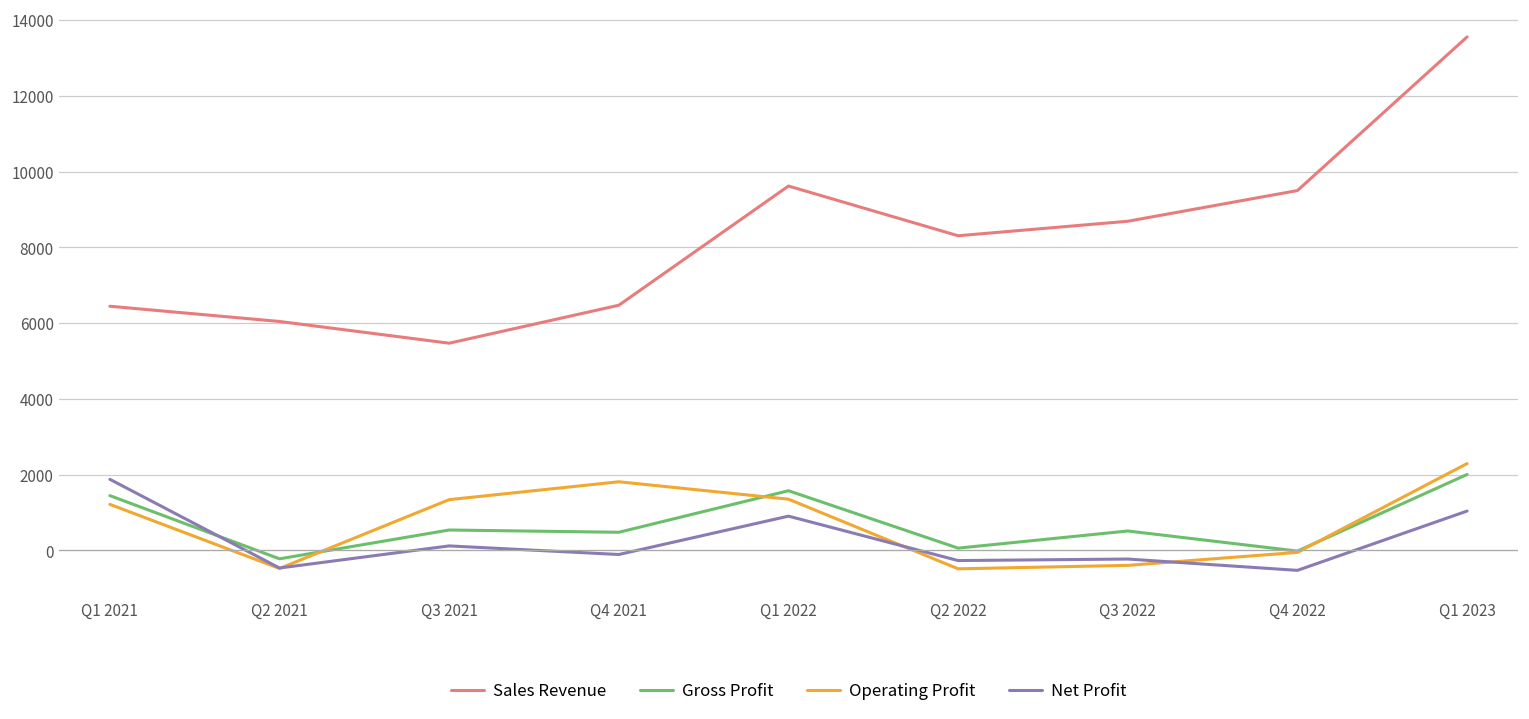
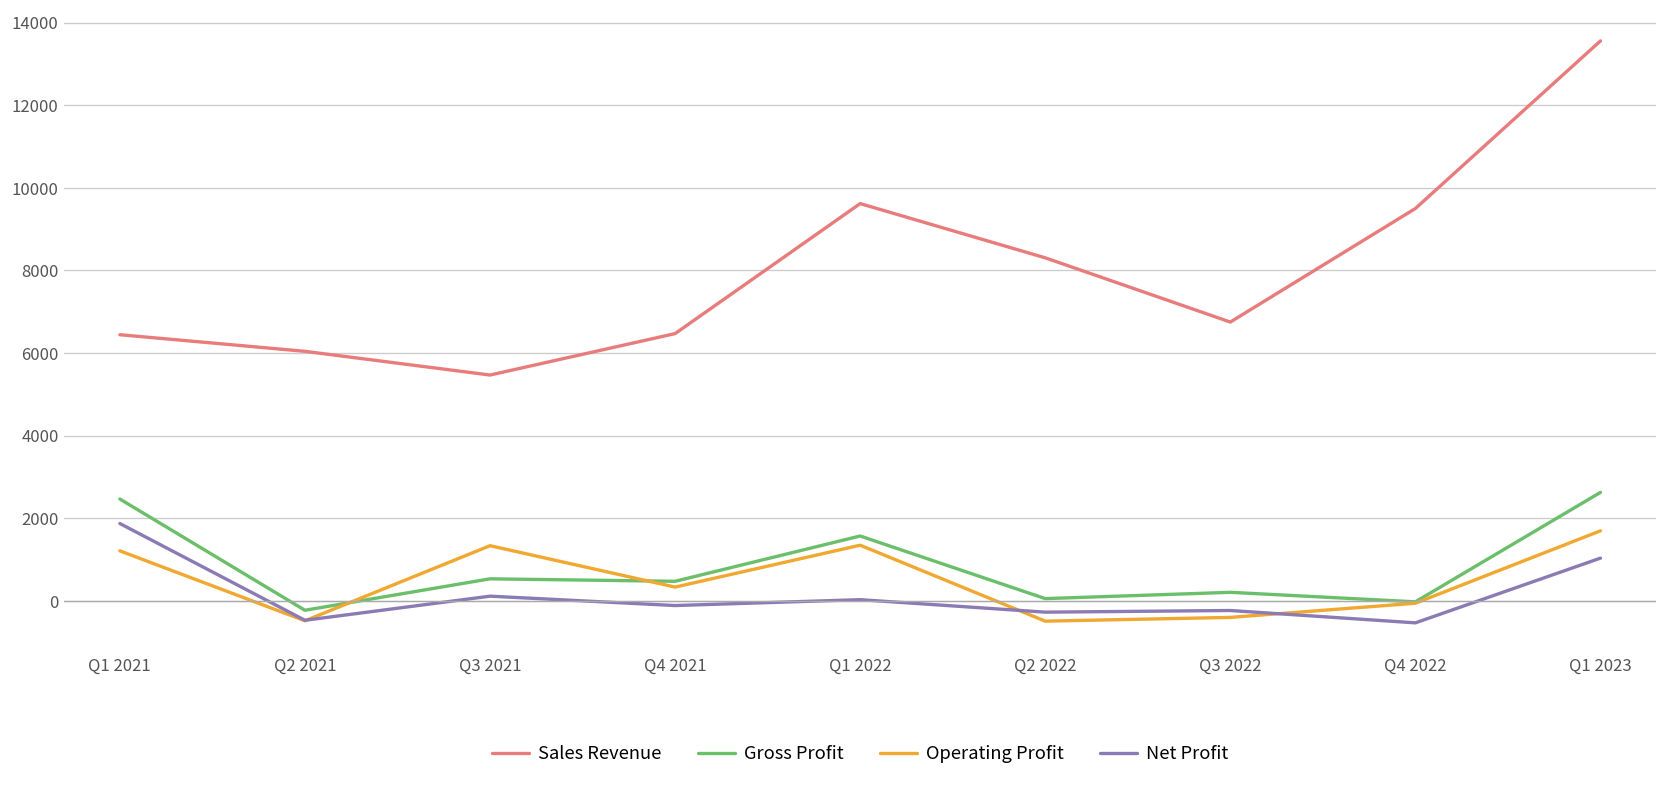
Gross Profit, Q1 2021: 1400 -> 2500
Operating Profit, Q4 2021: 1800 -> 300
Net Profit, Q1 2022: 900 -> 0
Sales Revenue, Q3 2022: 8700 -> 6800
Gross Profit, Q3 2022: 500 -> 200
Gross Profit, Q1 2023: 2000 -> 2600
Operating Profit, Q1 2023: 2300 -> 1700
